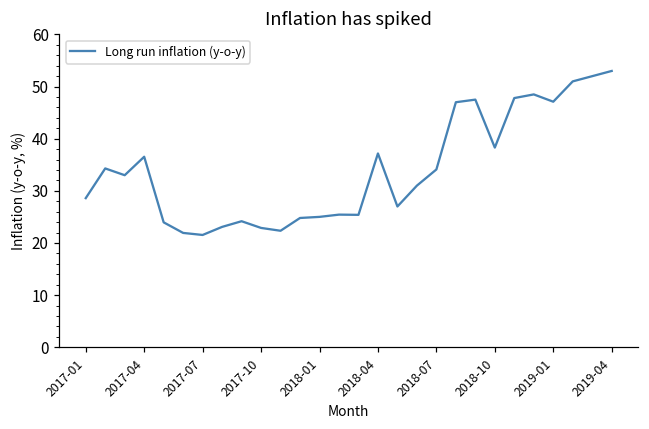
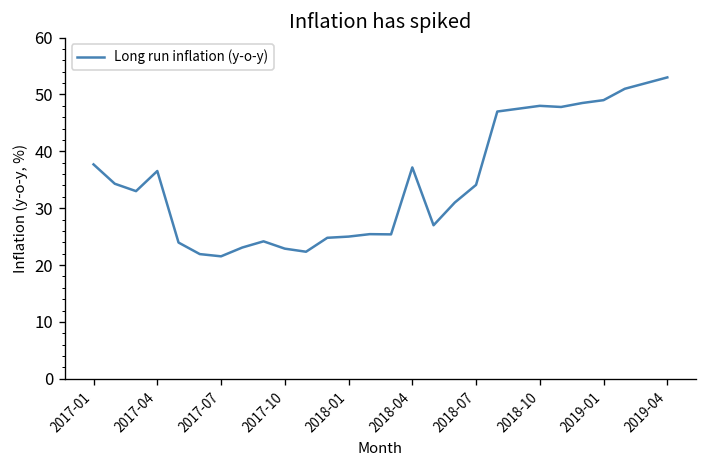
2017-01: 29 -> 38
2018-10: 38 -> 48
2019-01: 47 -> 49
